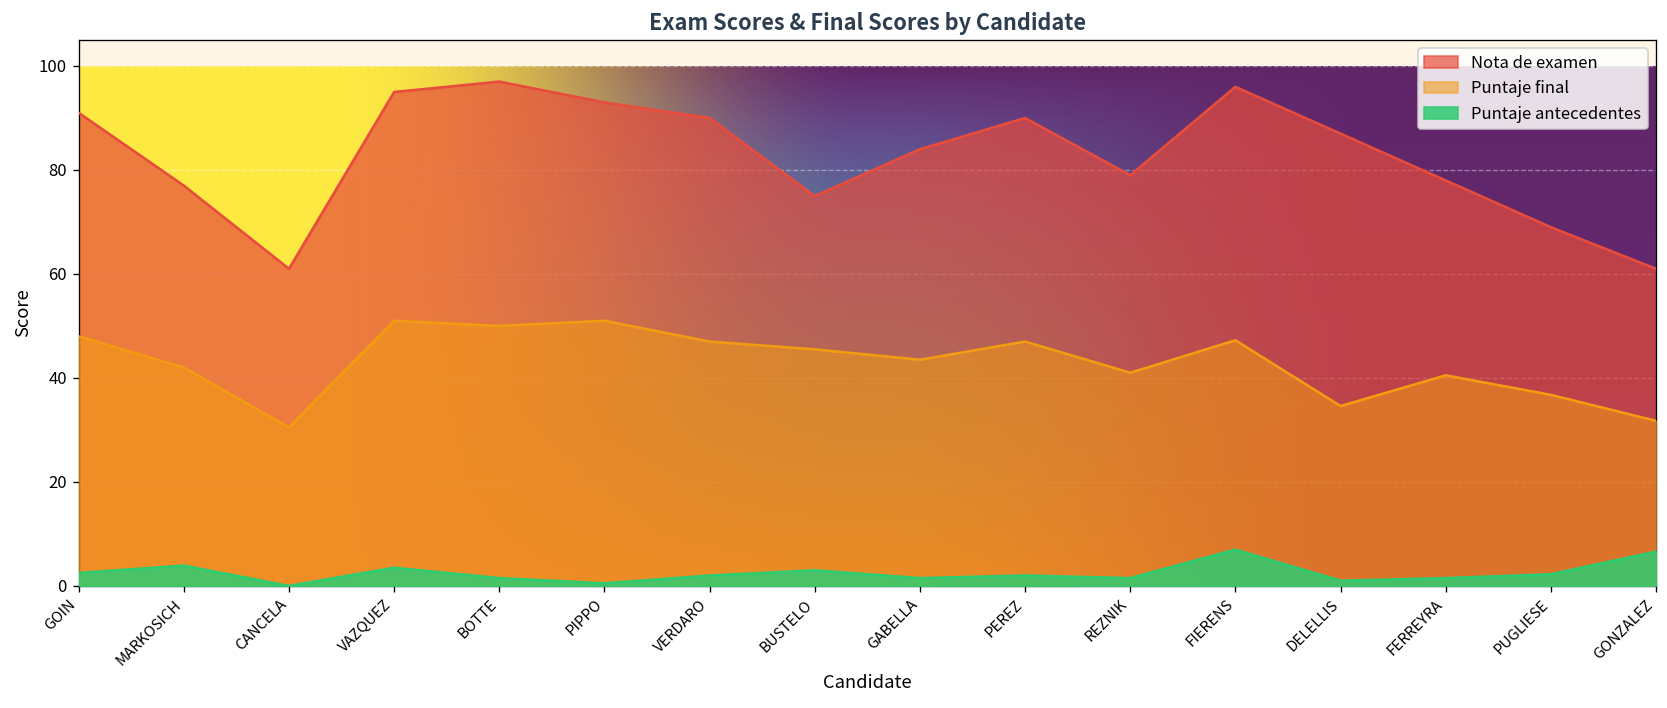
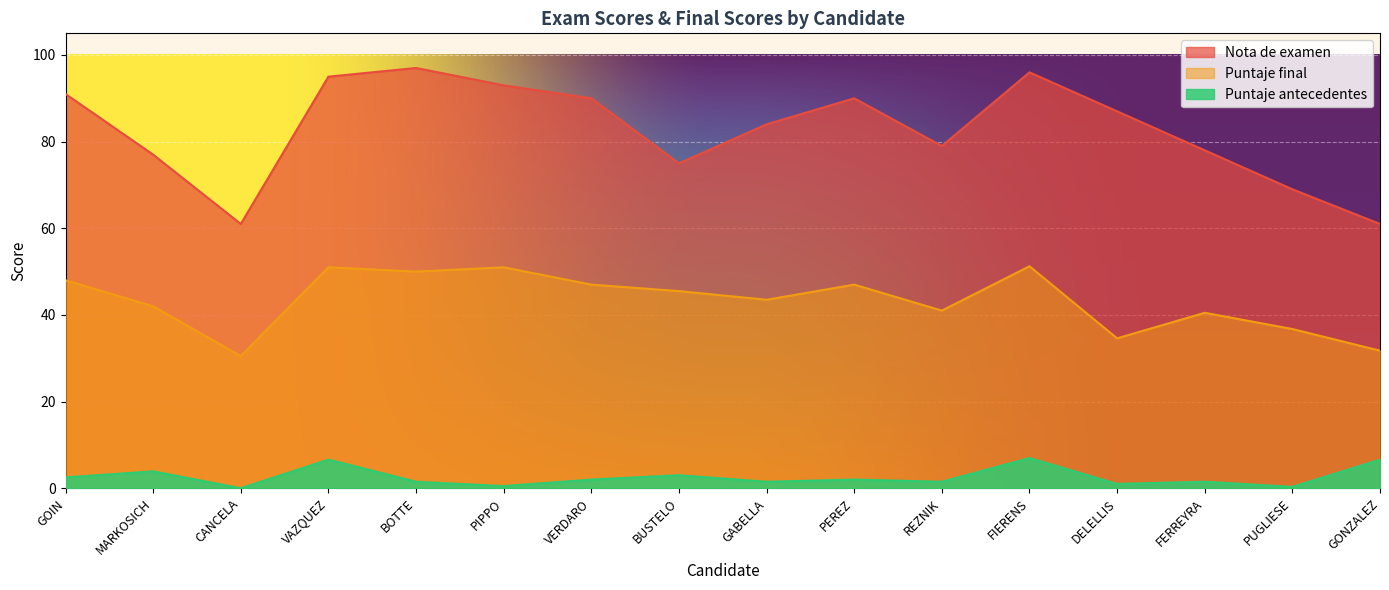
Puntaje antecedentes, VAZQUEZ: 4 -> 7
Puntaje final, FIERENS: 47 -> 51
Puntaje antecedentes, PUGLIESE: 2 -> 0
